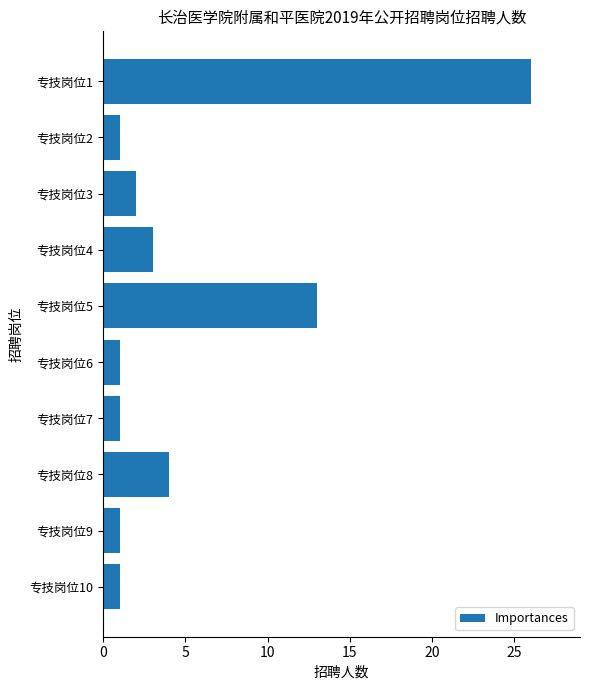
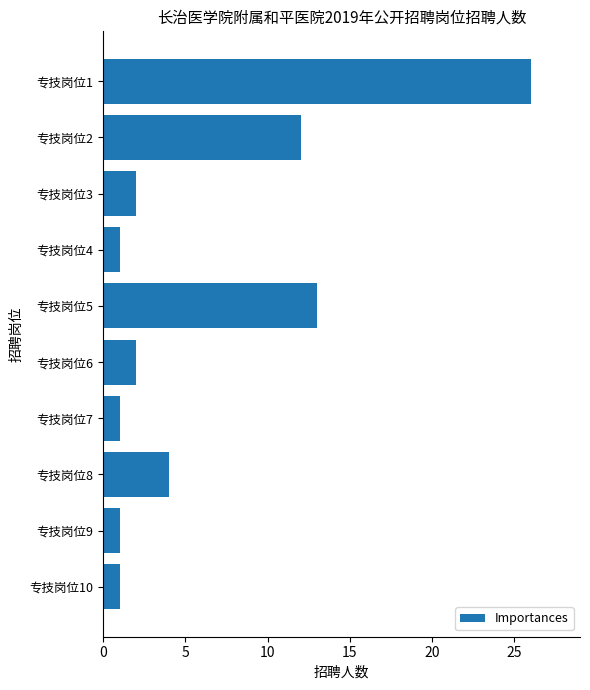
专技岗位2: 1 -> 12
专技岗位4: 3 -> 1
专技岗位6: 1 -> 2
